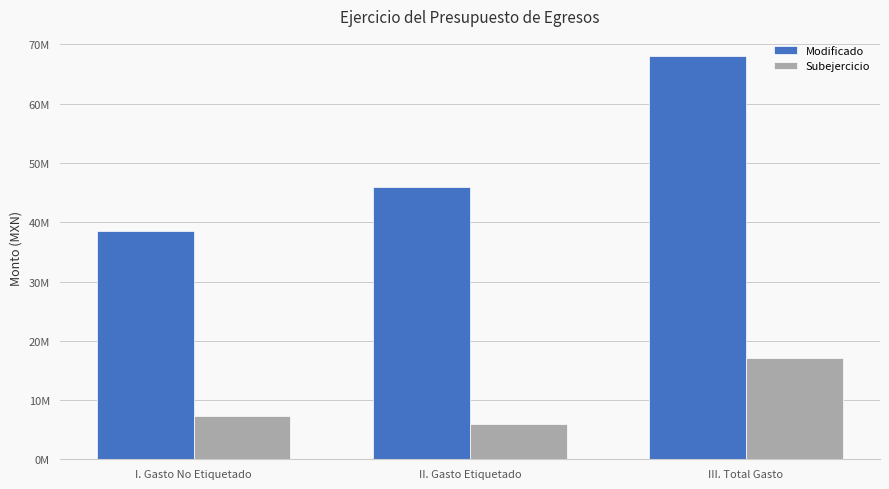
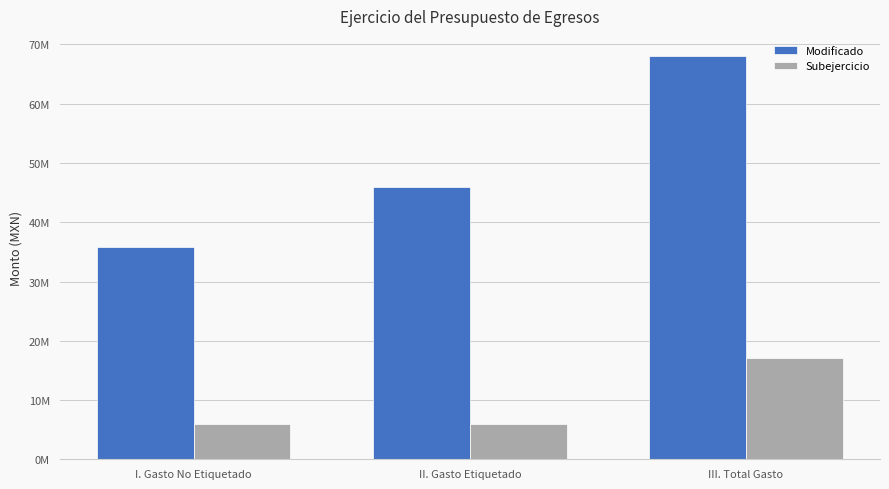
Modificado, I. Gasto No Etiquetado: 38000000 -> 36000000
Subejercicio, I. Gasto No Etiquetado: 7000000 -> 6000000
